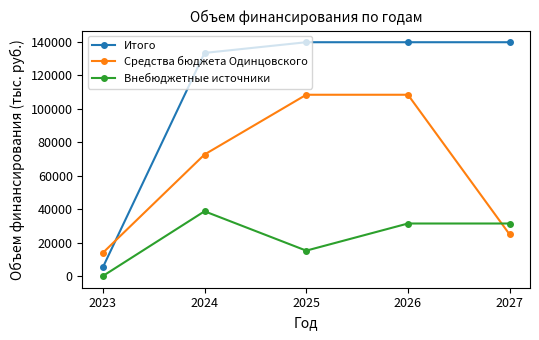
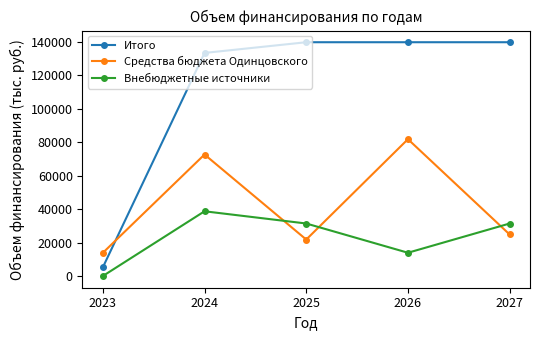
Средства бюджета Одинцовского, 2025: 108000 -> 22000
Внебюджетные источники, 2025: 15000 -> 31000
Средства бюджета Одинцовского, 2026: 108000 -> 82000
Внебюджетные источники, 2026: 31000 -> 14000
